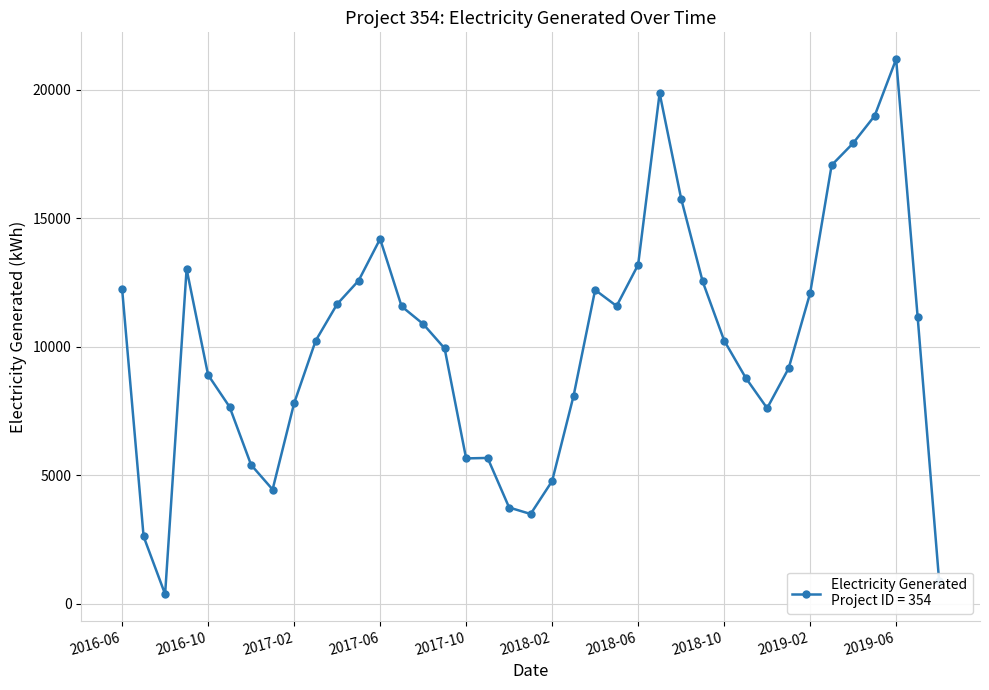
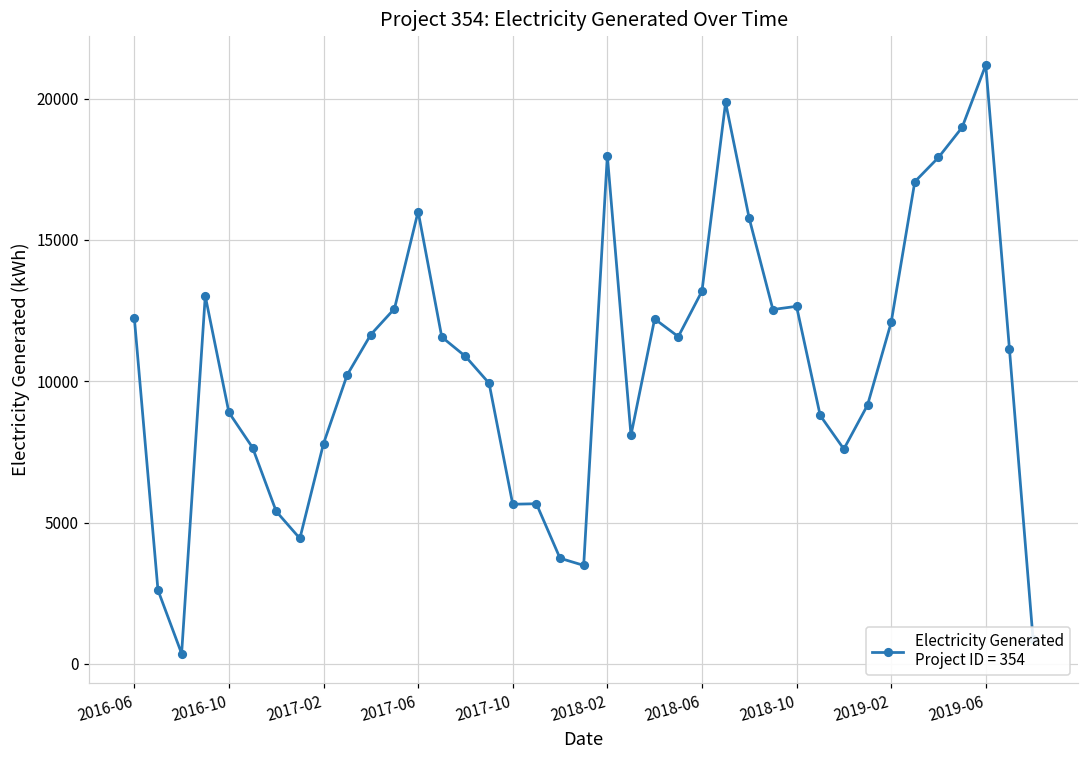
2017-06: 14200 -> 16000
2018-02: 4800 -> 18000
2018-10: 10200 -> 12700
